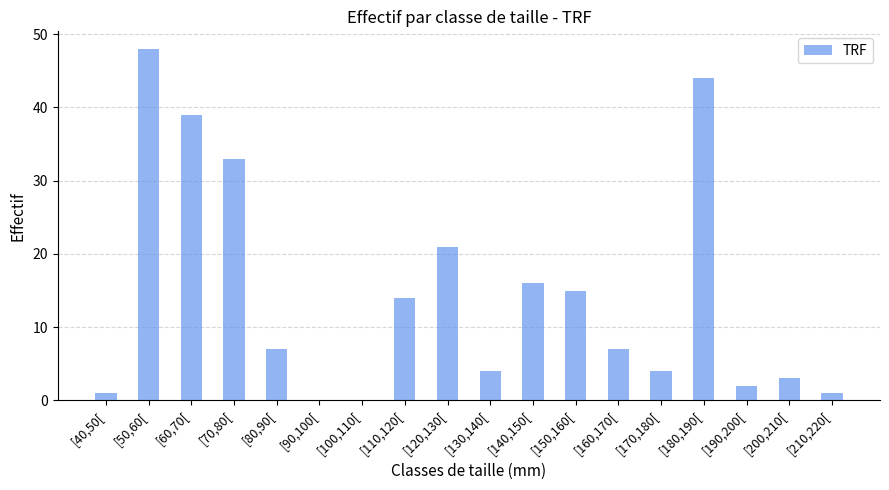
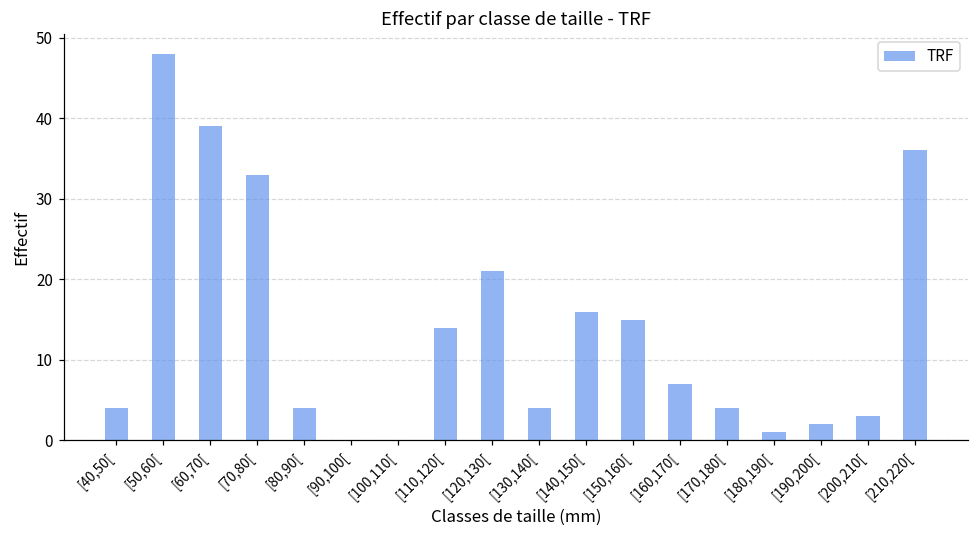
[40,50[: 1 -> 4
[80,90[: 7 -> 4
[180,190[: 44 -> 1
[210,220[: 1 -> 36
